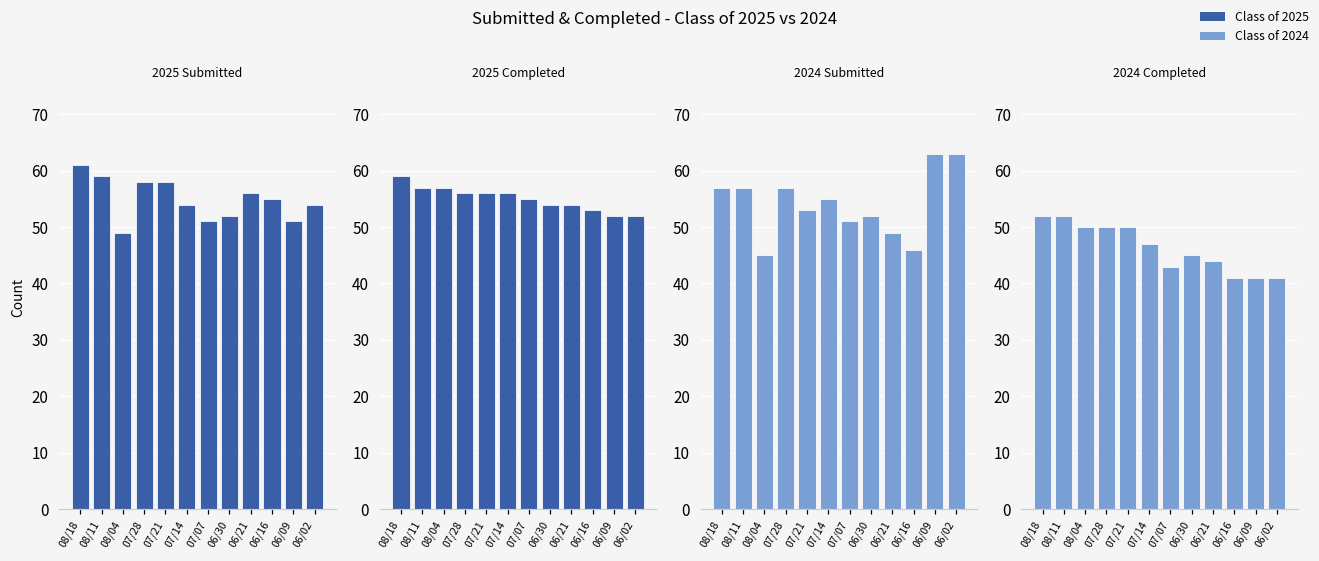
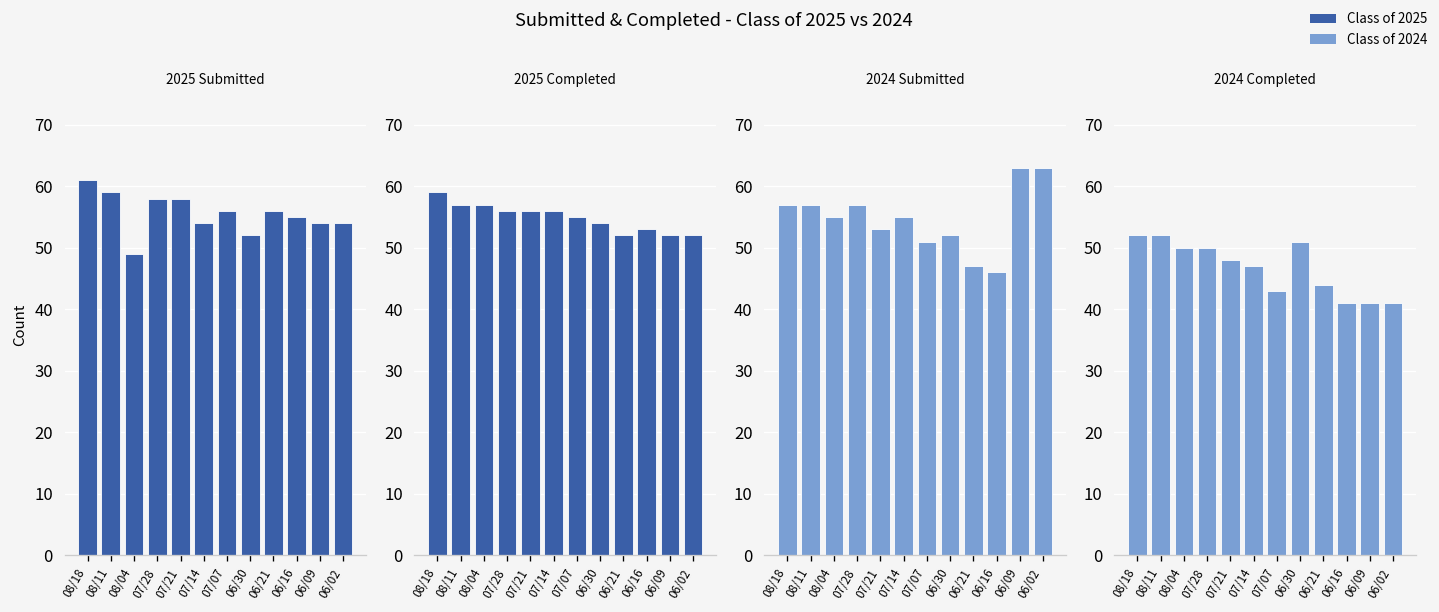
2025 Submitted, 07/07: 51 -> 56
2025 Submitted, 06/09: 51 -> 54
2025 Completed, 06/21: 54 -> 52
2024 Submitted, 08/04: 45 -> 55
2024 Submitted, 06/21: 49 -> 47
2024 Completed, 07/21: 50 -> 48
2024 Completed, 06/30: 45 -> 51
